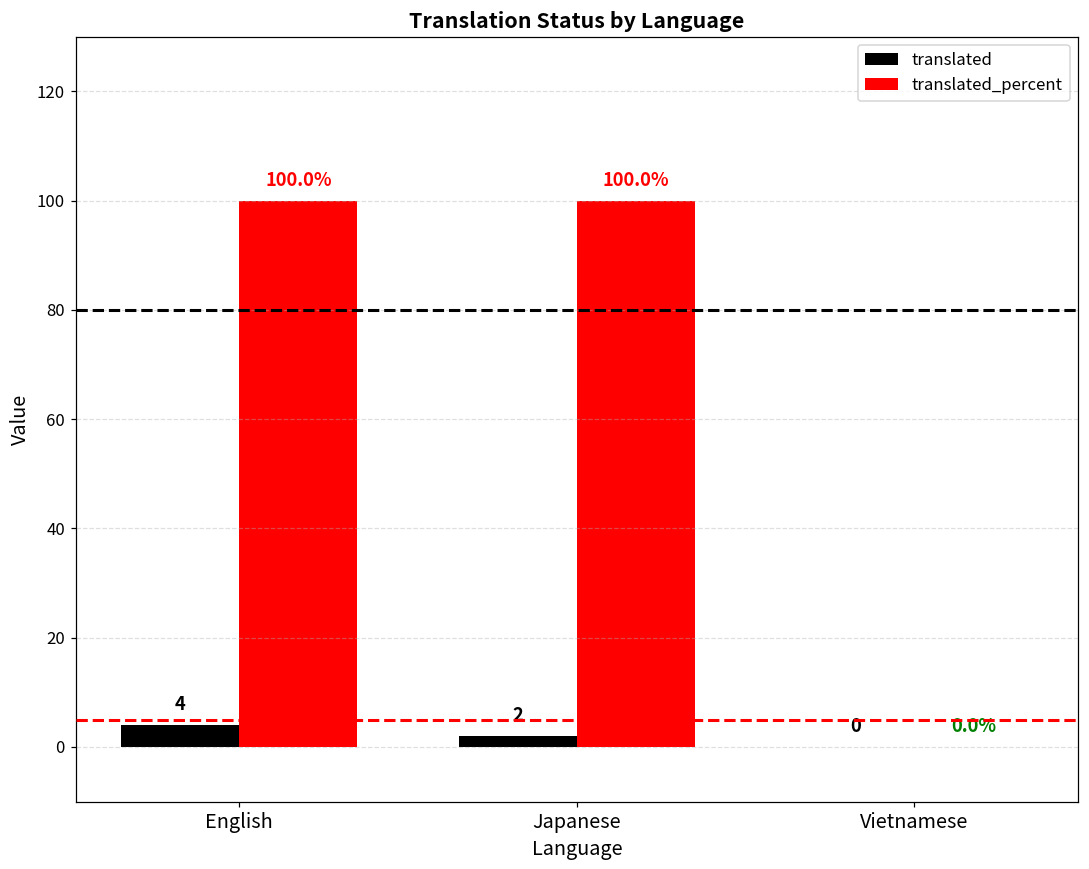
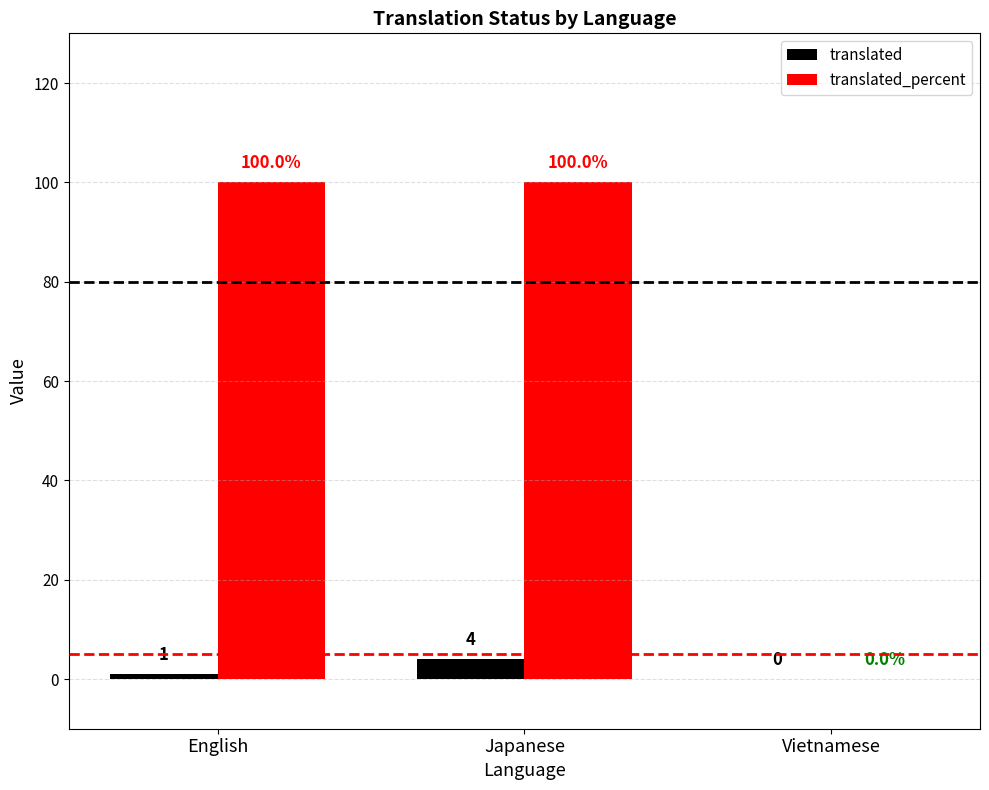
translated, English: 4 -> 1
translated, Japanese: 2 -> 4
